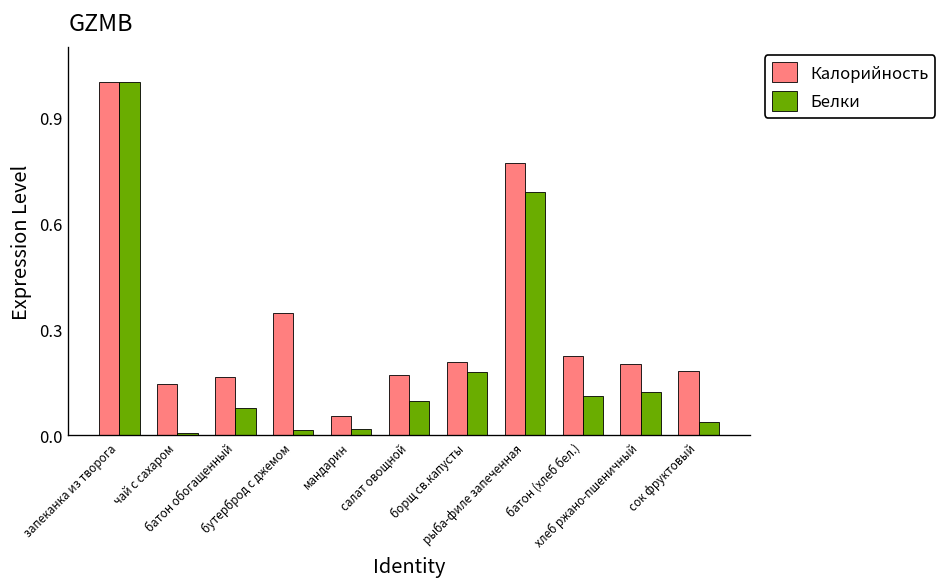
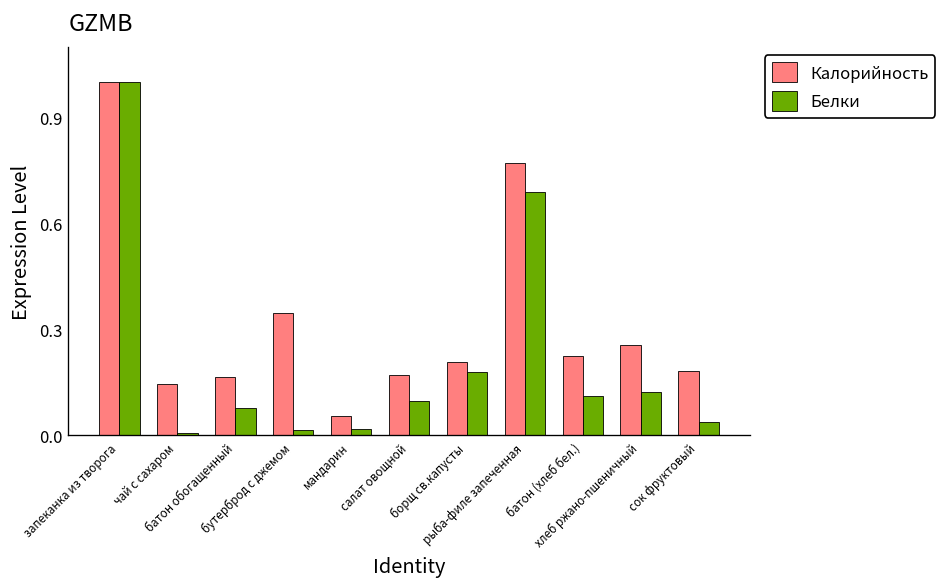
Калорийность, хлеб ржано-пшеничный: 0.20 -> 0.26
